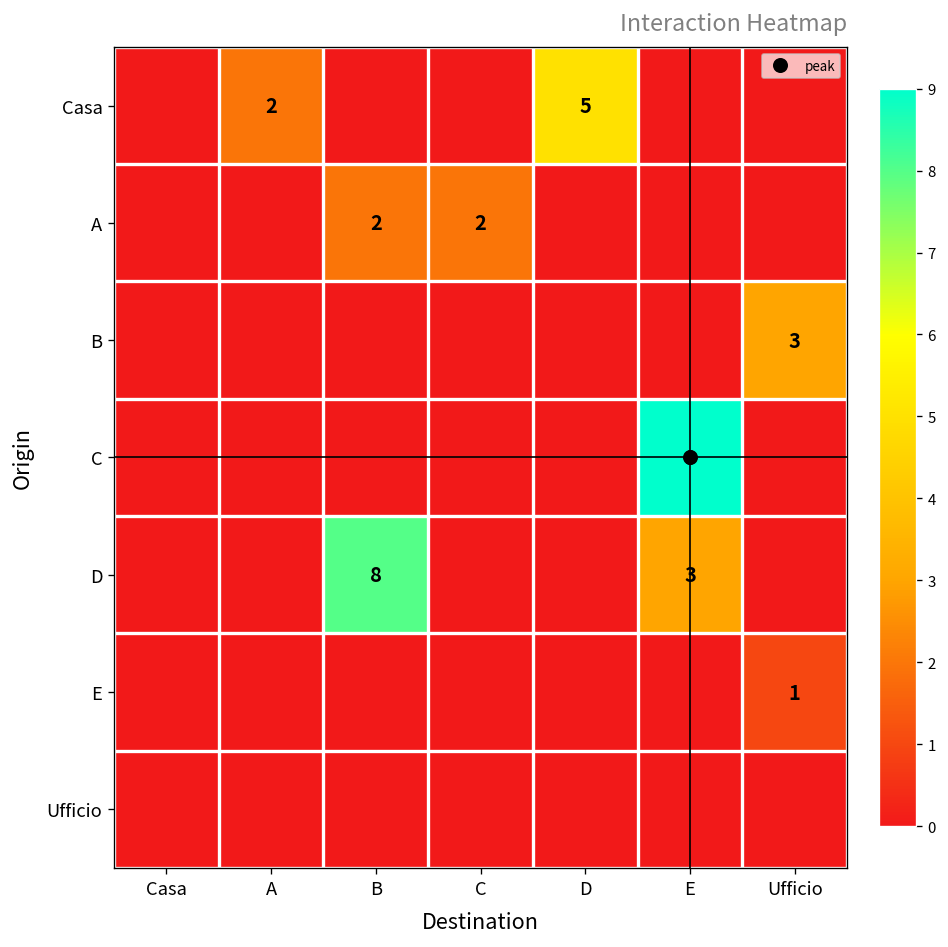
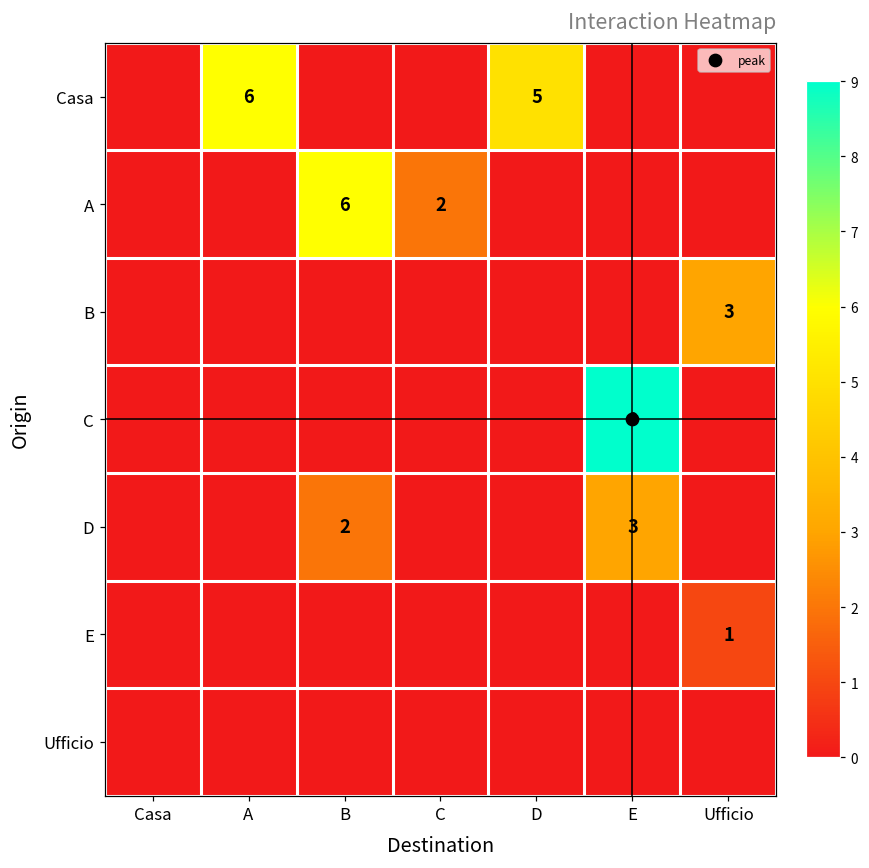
Casa, A: 2 -> 6
A, B: 2 -> 6
D, B: 8 -> 2
